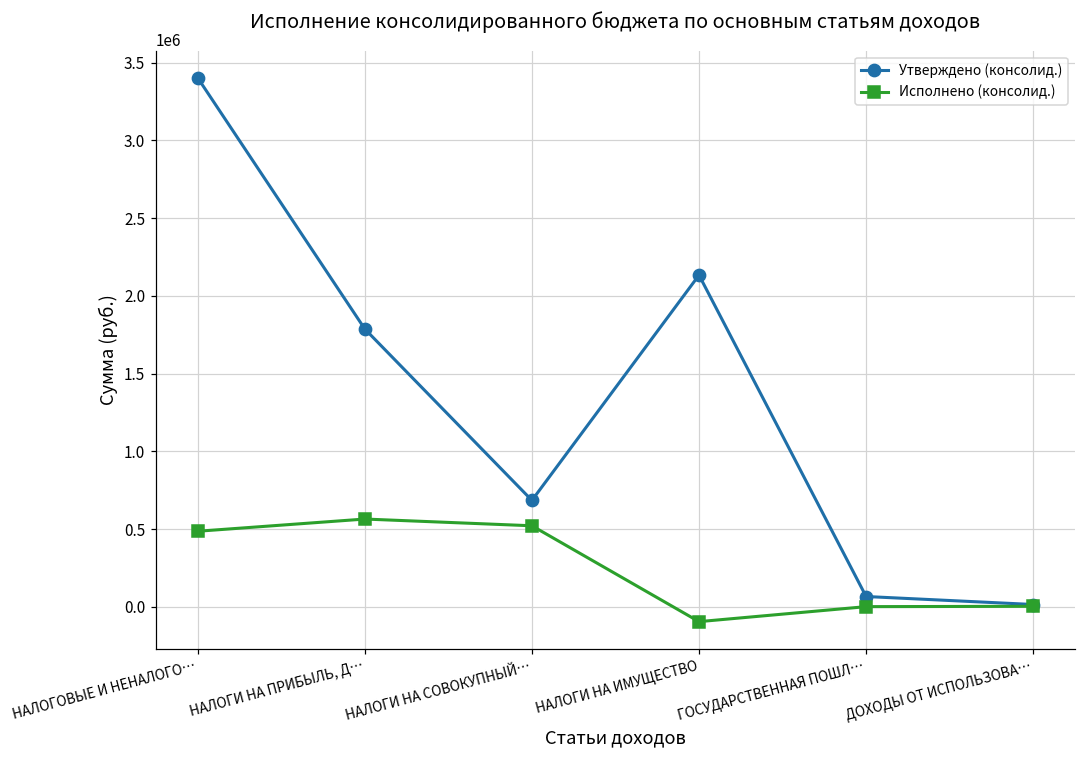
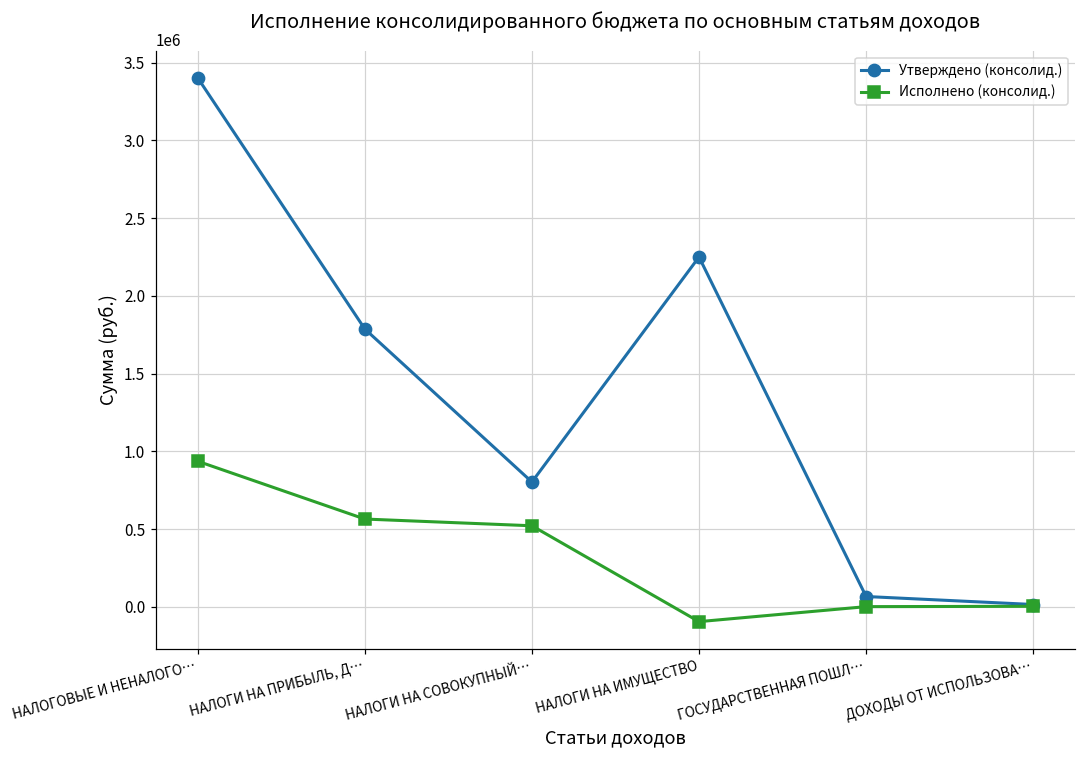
Исполнено (консолид.), НАЛОГОВЫЕ И НЕНАЛОГО…: 490000 -> 940000
Утверждено (консолид.), НАЛОГИ НА СОВОКУПНЫЙ…: 690000 -> 800000
Утверждено (консолид.), НАЛОГИ НА ИМУЩЕСТВО: 2130000 -> 2250000
